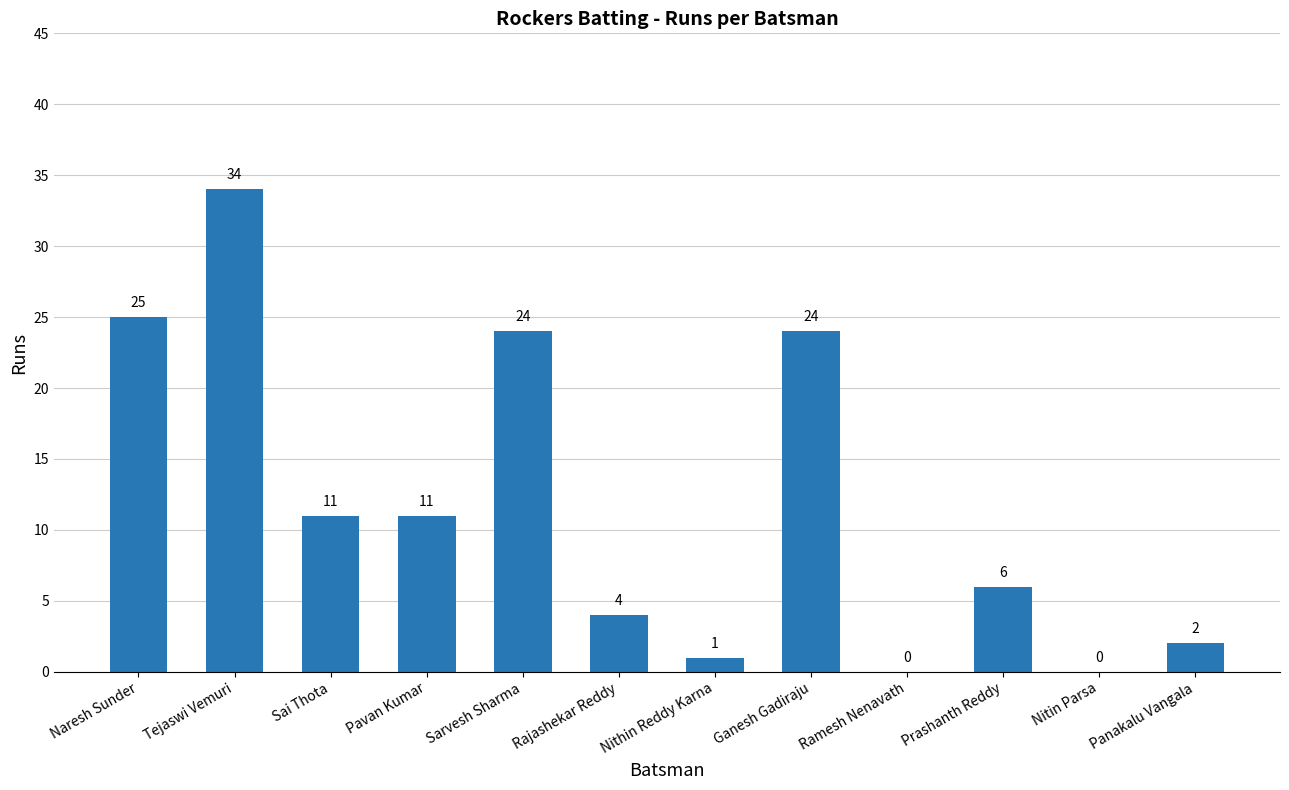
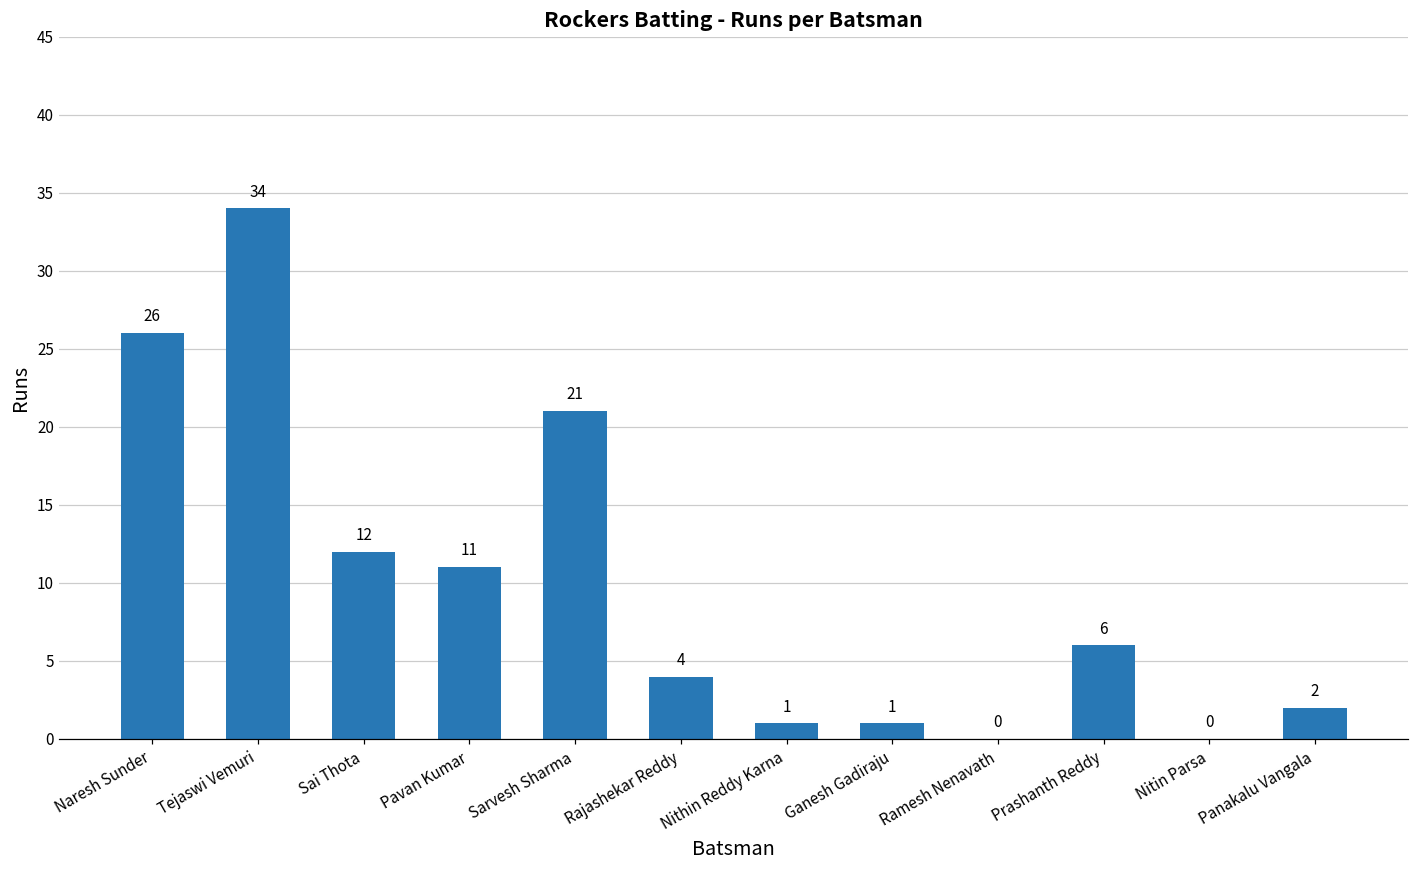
Naresh Sunder: 25 -> 26
Sai Thota: 11 -> 12
Sarvesh Sharma: 24 -> 21
Ganesh Gadiraju: 24 -> 1
